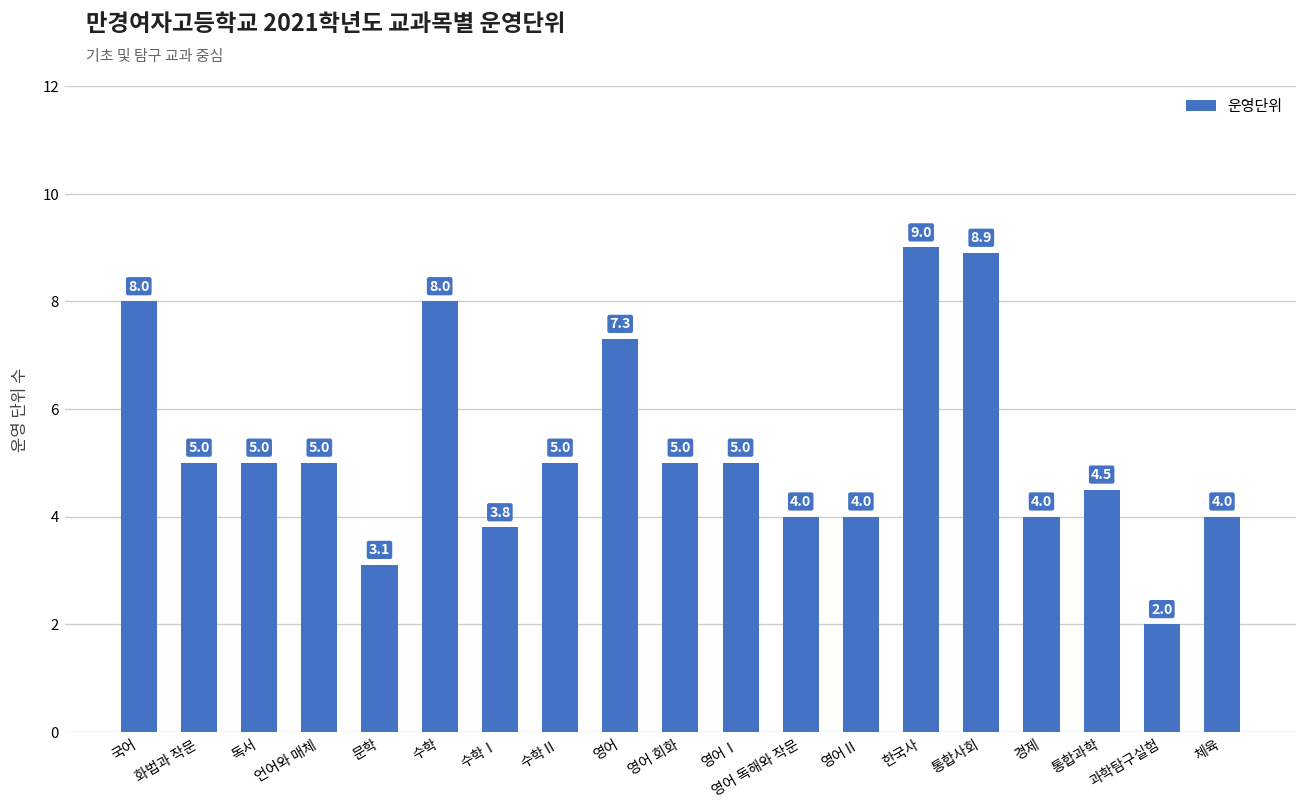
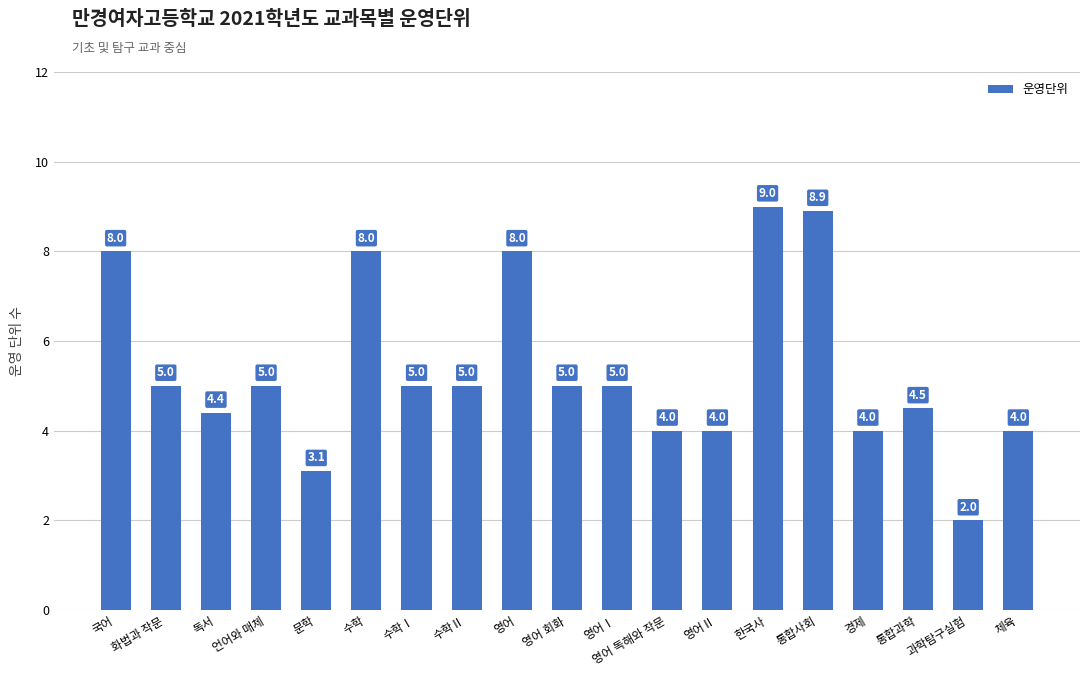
독서: 5.0 -> 4.4
수학Ⅰ: 3.8 -> 5.0
영어: 7.3 -> 8.0
